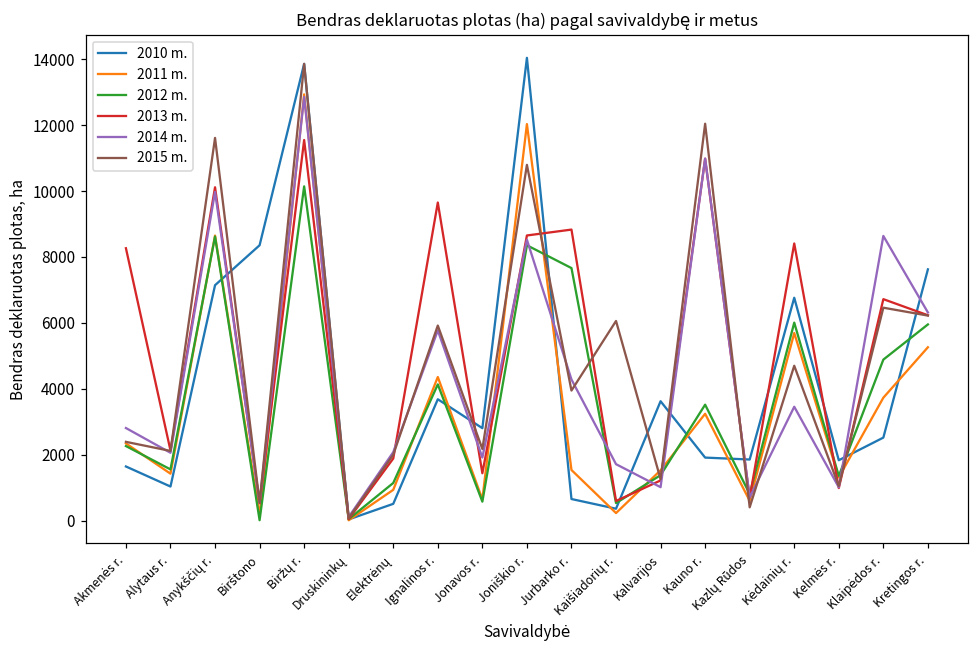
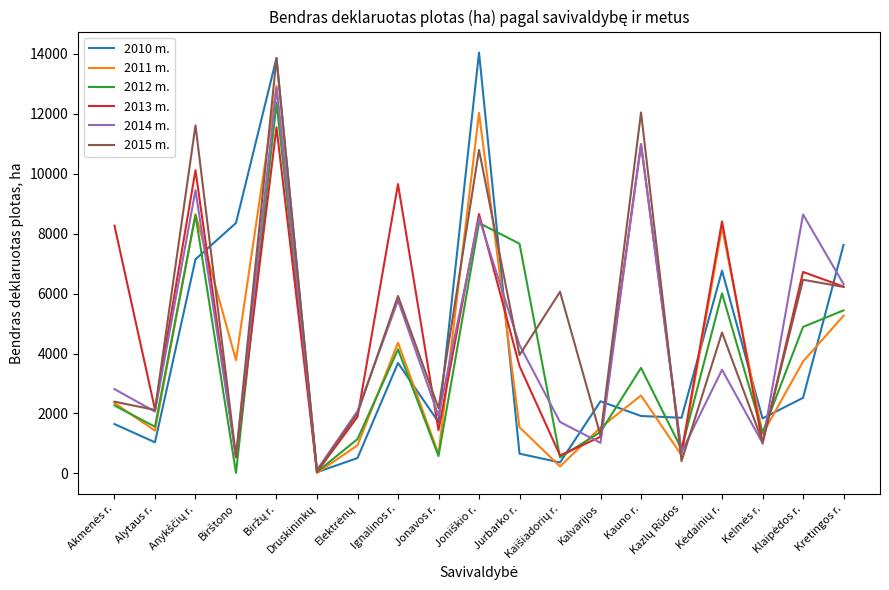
2014 m., Anykščių r.: 10000 -> 9400
2011 m., Birštono: 200 -> 3800
2012 m., Biržų r.: 10100 -> 12400
2010 m., Jonavos r.: 2800 -> 1700
2013 m., Jurbarko r.: 8800 -> 3600
2010 m., Kalvarijos: 3600 -> 2400
2011 m., Kauno r.: 3200 -> 2600
2011 m., Kėdainių r.: 5700 -> 8200
2012 m., Kretingos r.: 6000 -> 5400
